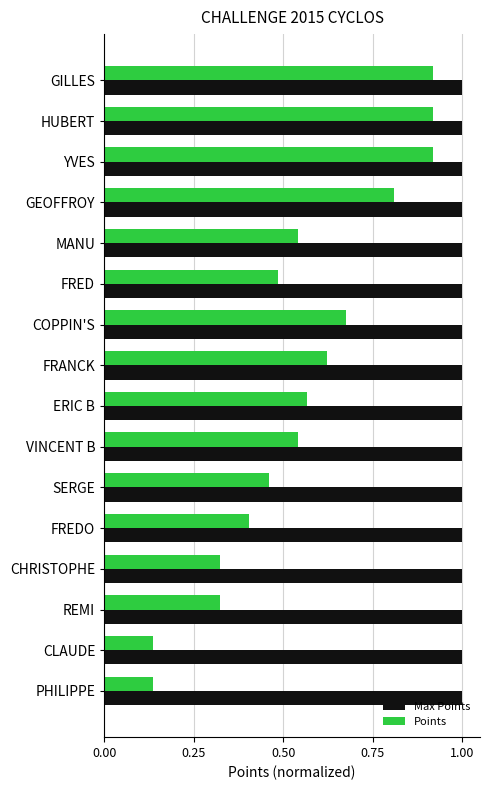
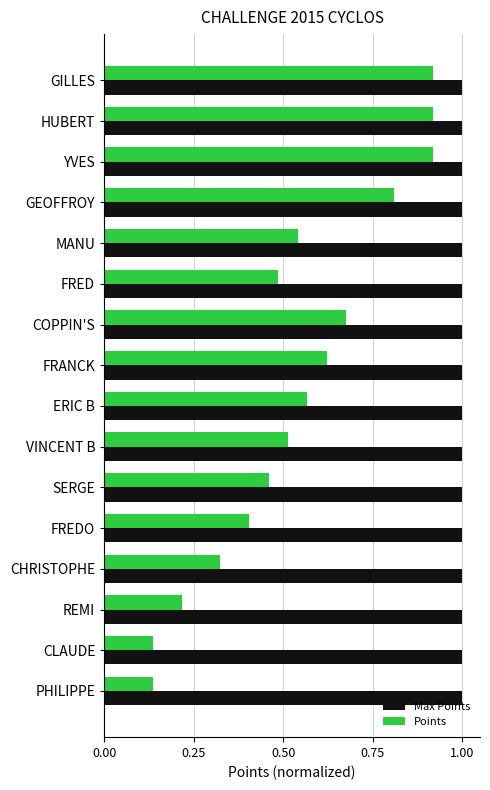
Points, VINCENT B: 0.54 -> 0.51
Points, REMI: 0.32 -> 0.22
